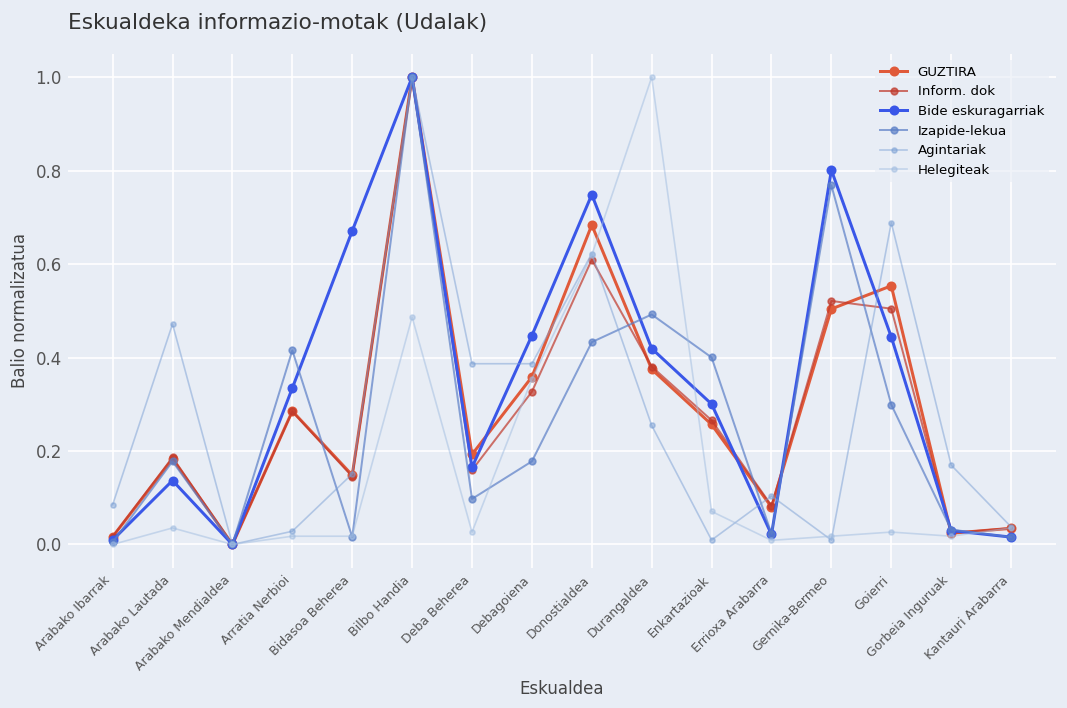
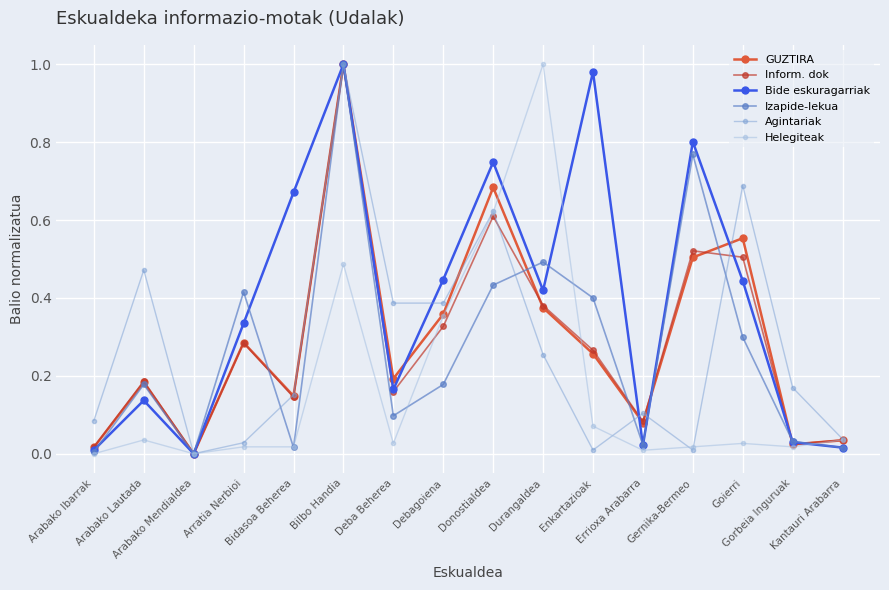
Bide eskuragarriak, Enkartazioak: 0.30 -> 0.98
